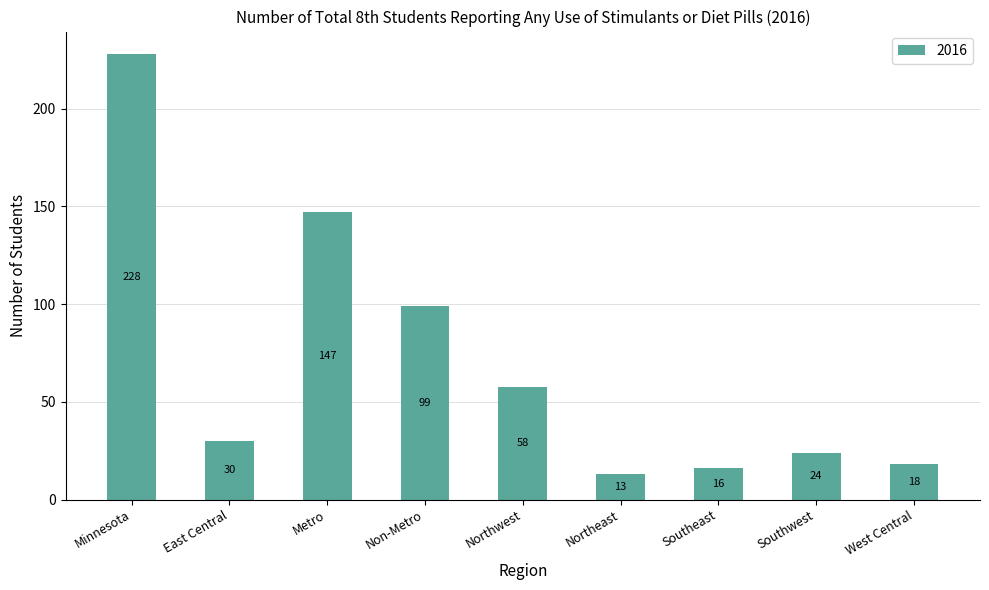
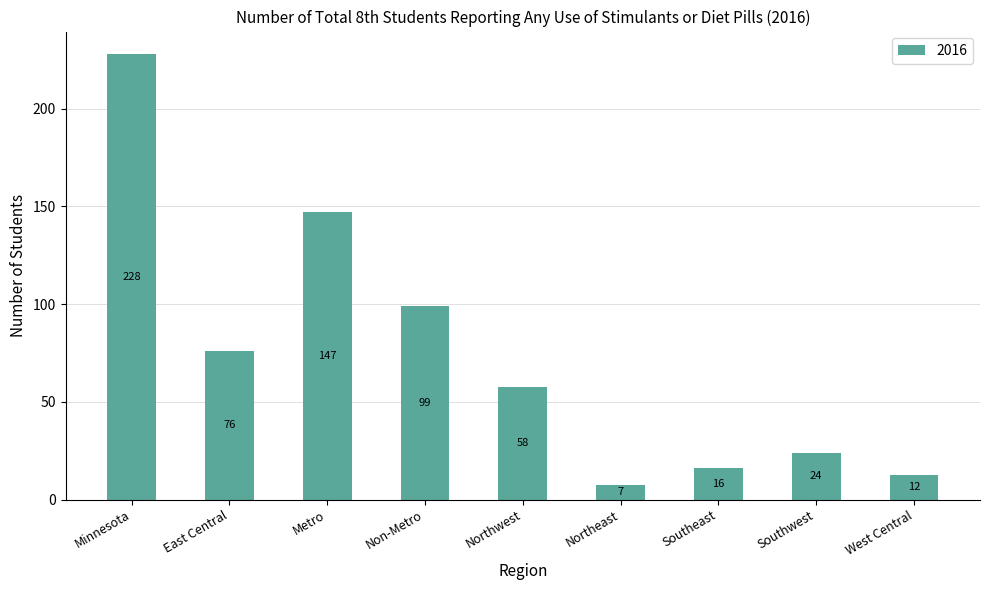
East Central: 30 -> 76
Northeast: 13 -> 7
West Central: 18 -> 12
